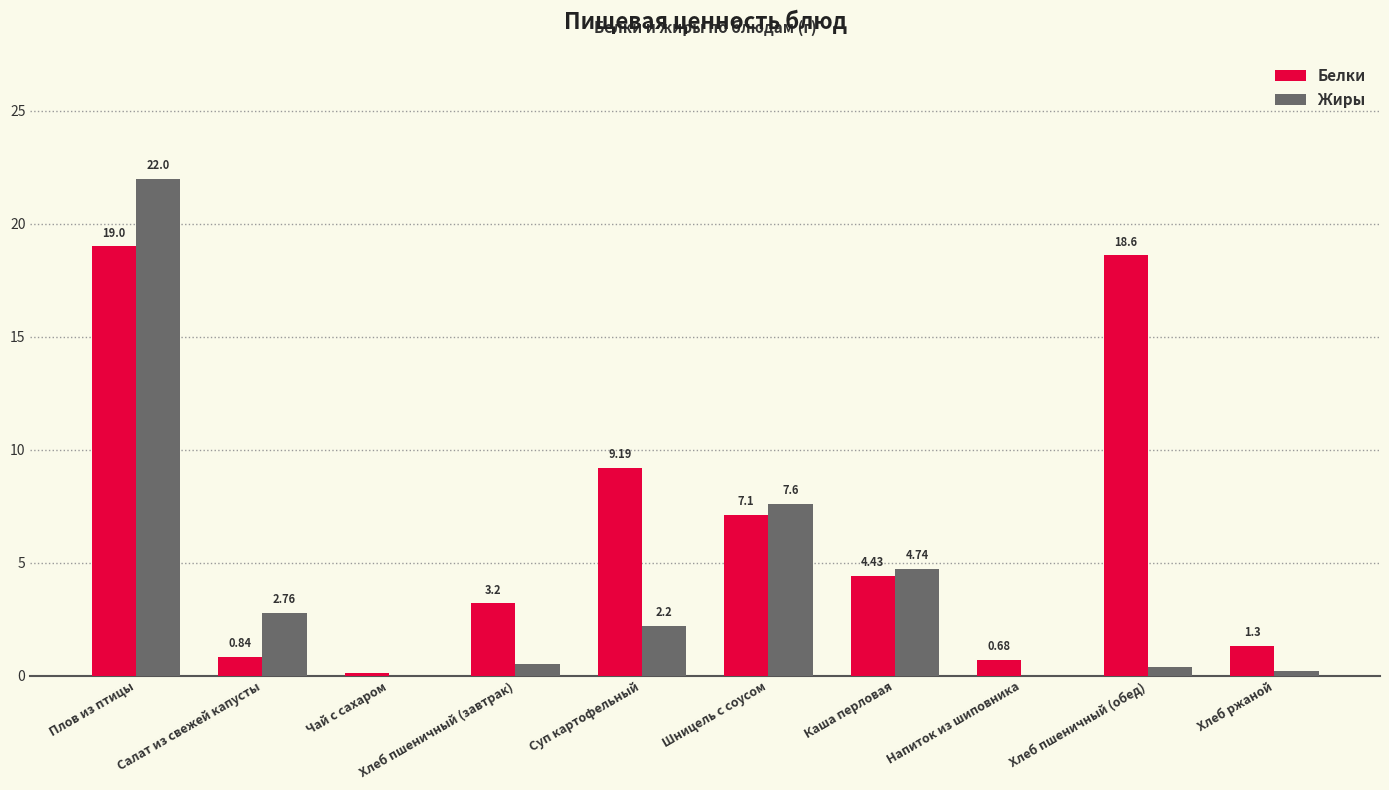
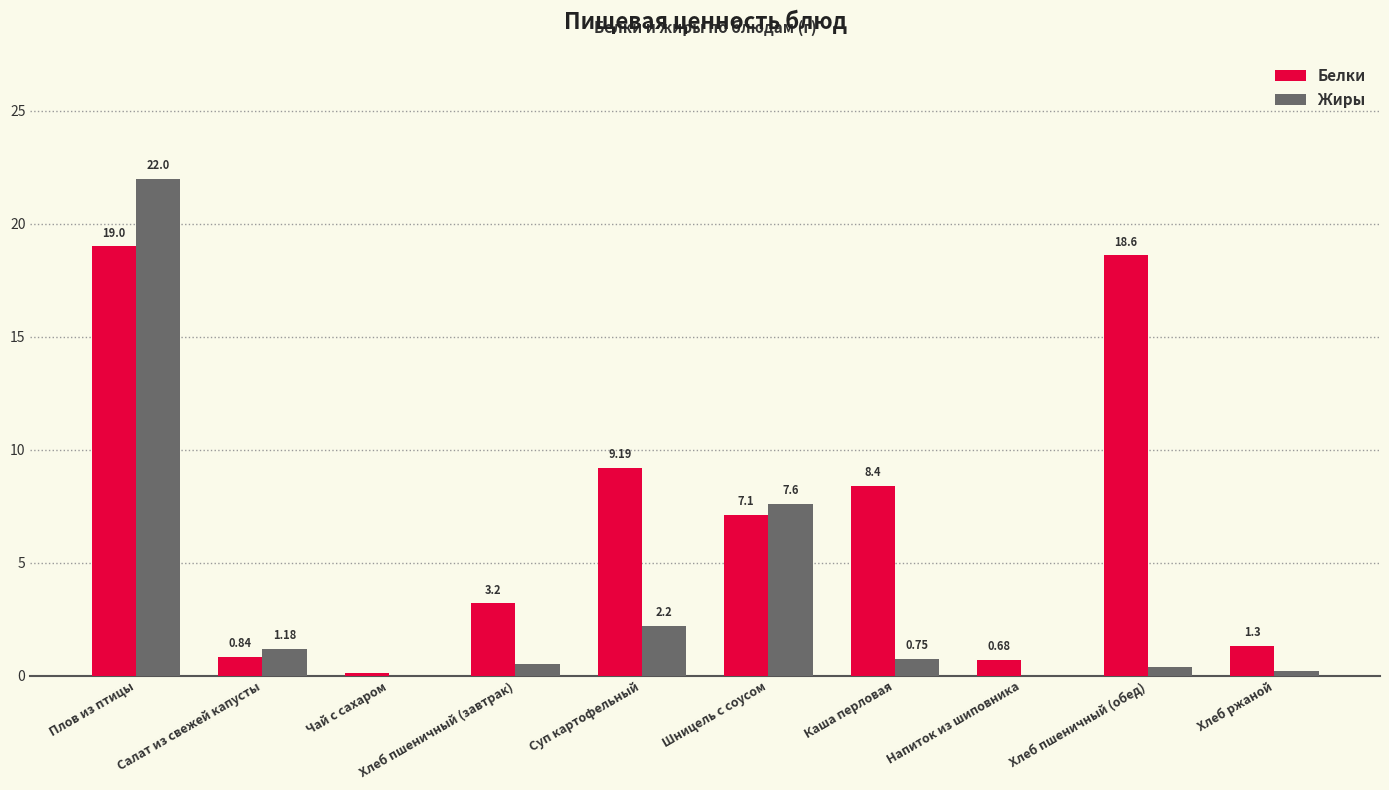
Жиры, Салат из свежей капусты: 2.76 -> 1.18
Белки, Каша перловая: 4.43 -> 8.4
Жиры, Каша перловая: 4.74 -> 0.75
